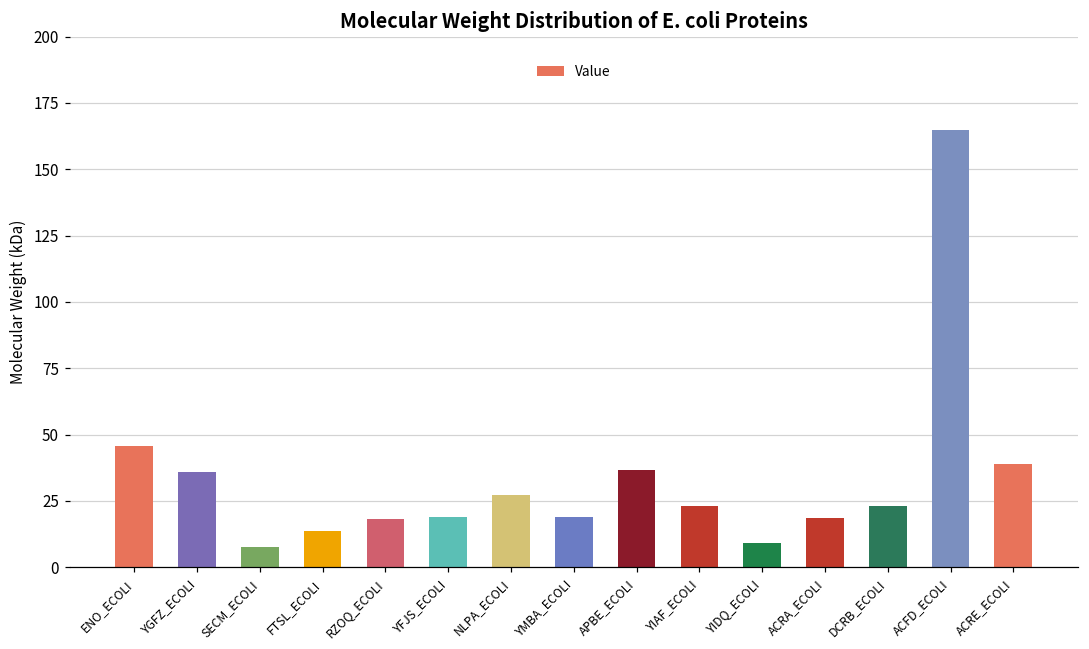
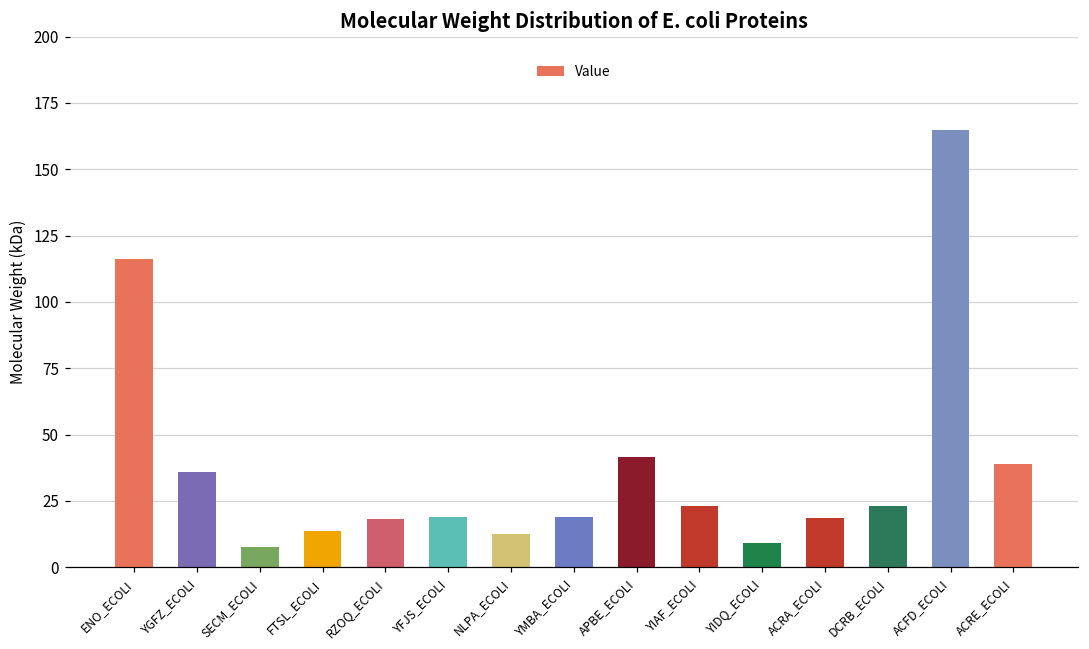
ENO_ECOLI: 46 -> 116
NLPA_ECOLI: 27 -> 12
APBE_ECOLI: 37 -> 41
